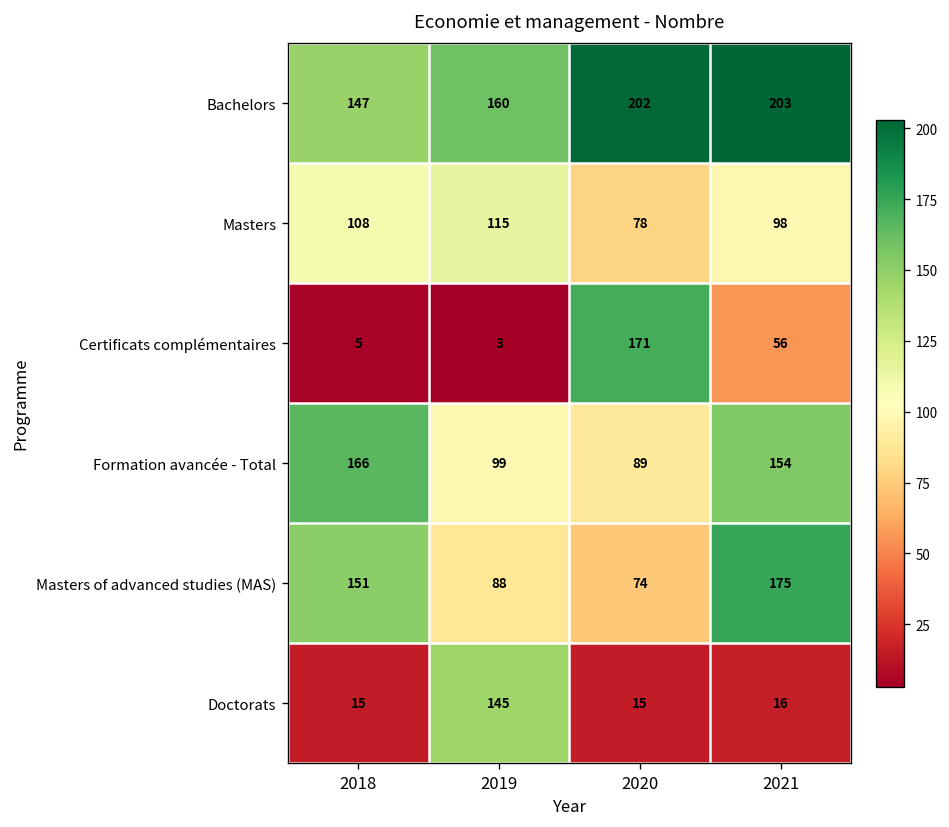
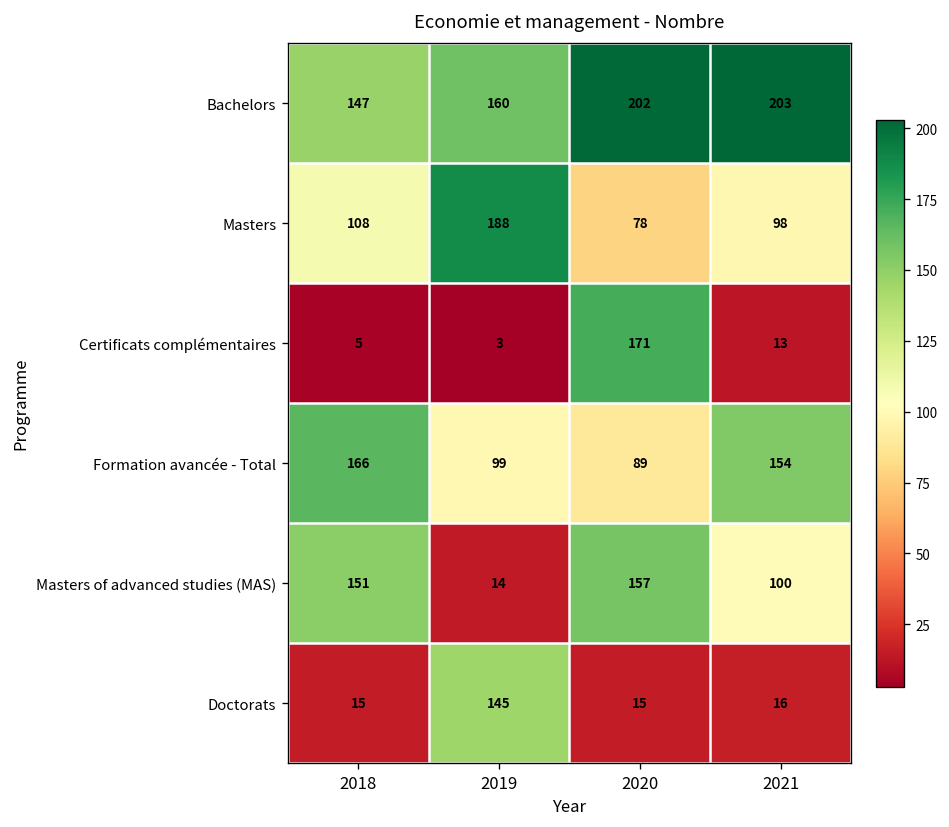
Masters, 2019: 115 -> 188
Certificats complémentaires, 2021: 56 -> 13
Masters of advanced studies (MAS), 2019: 88 -> 14
Masters of advanced studies (MAS), 2020: 74 -> 157
Masters of advanced studies (MAS), 2021: 175 -> 100
